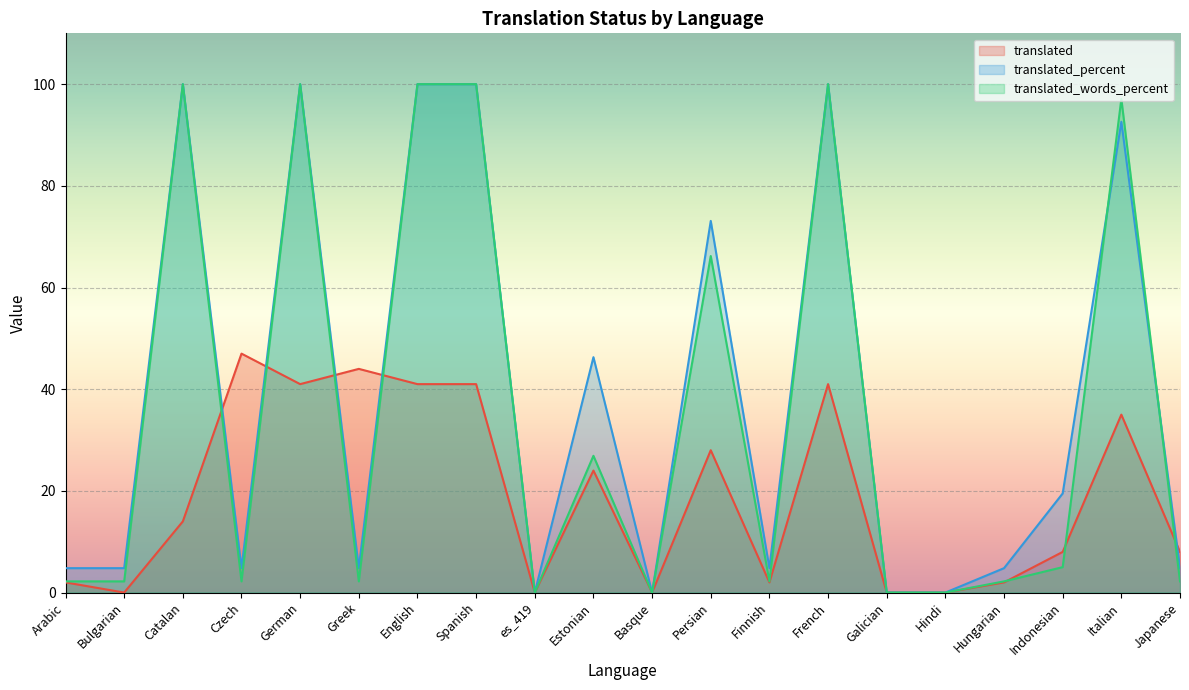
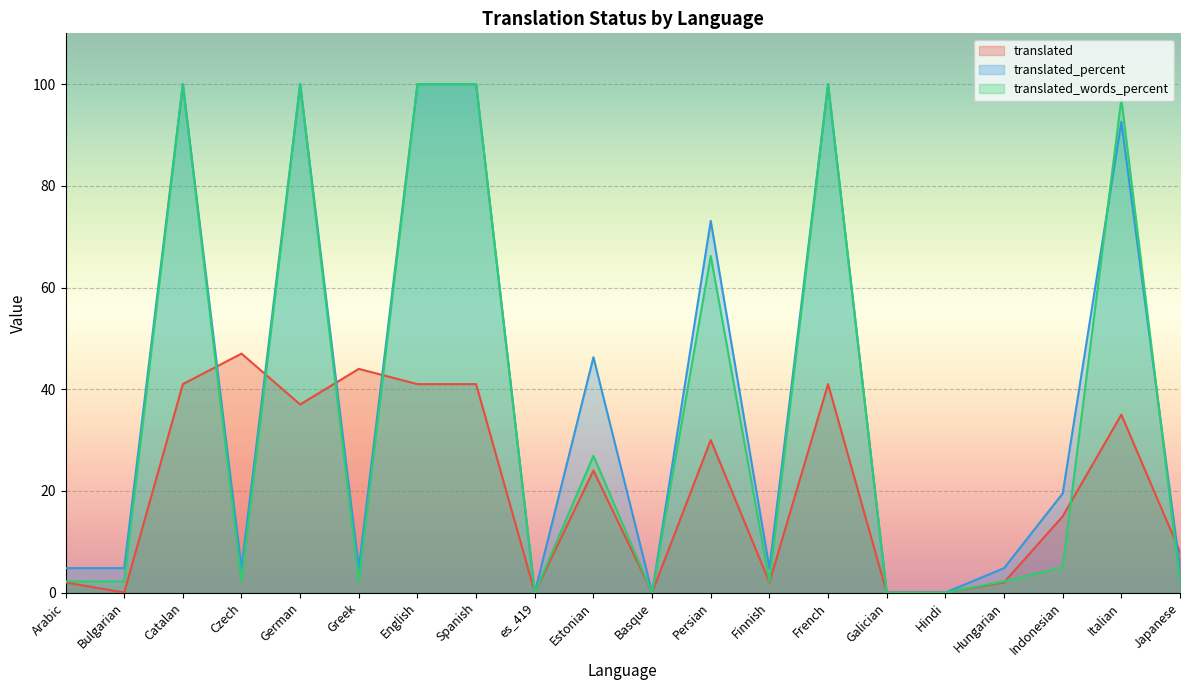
translated, Catalan: 14 -> 41
translated, German: 41 -> 37
translated, Persian: 28 -> 30
translated, Indonesian: 8 -> 15
